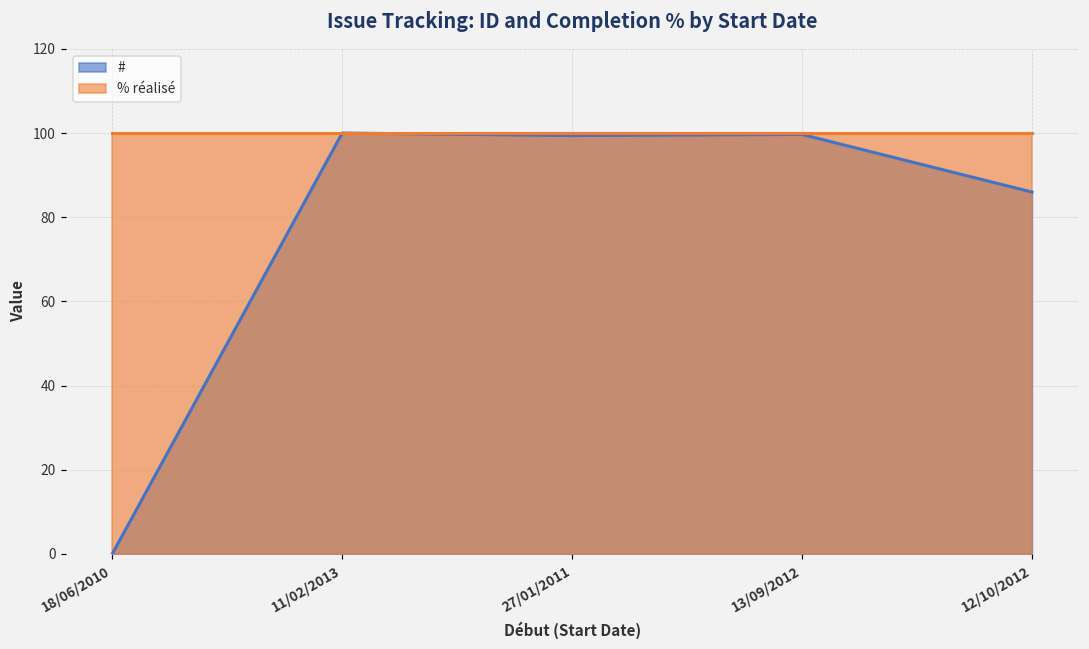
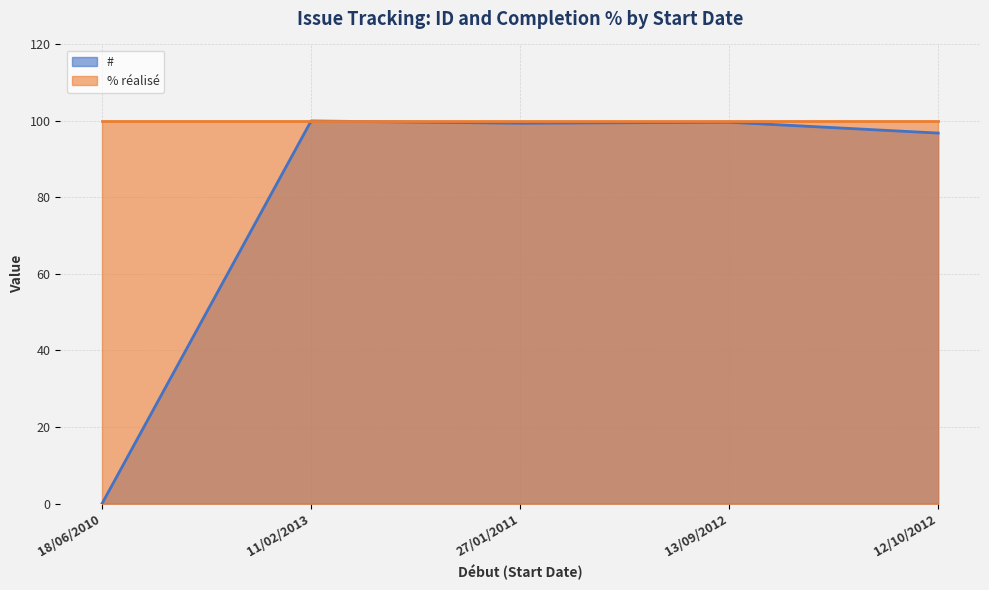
#, 12/10/2012: 86 -> 97
